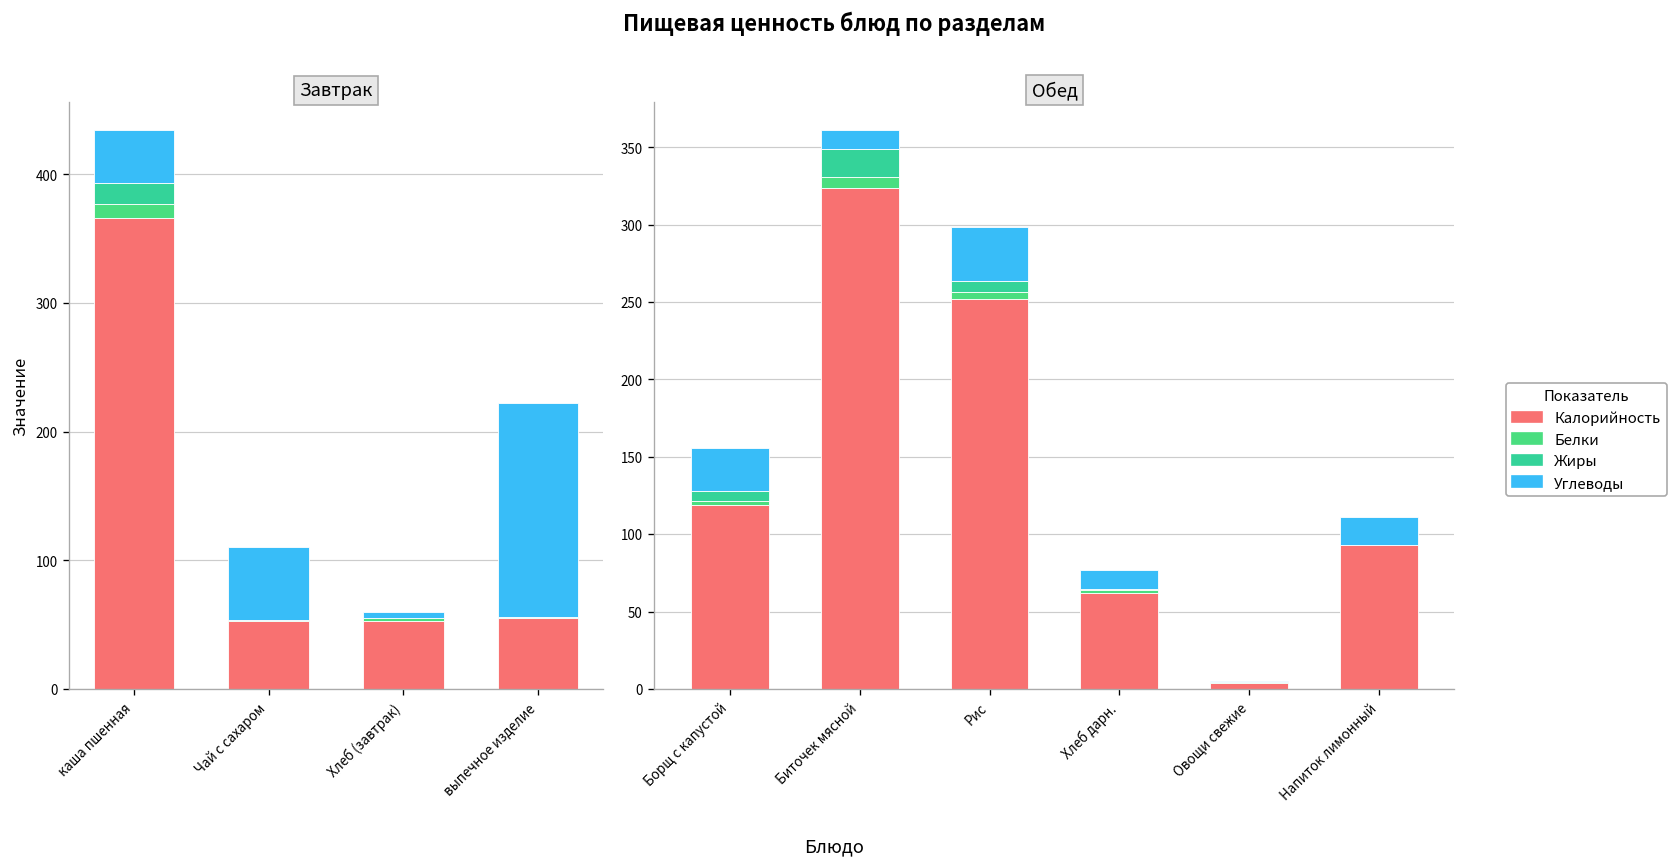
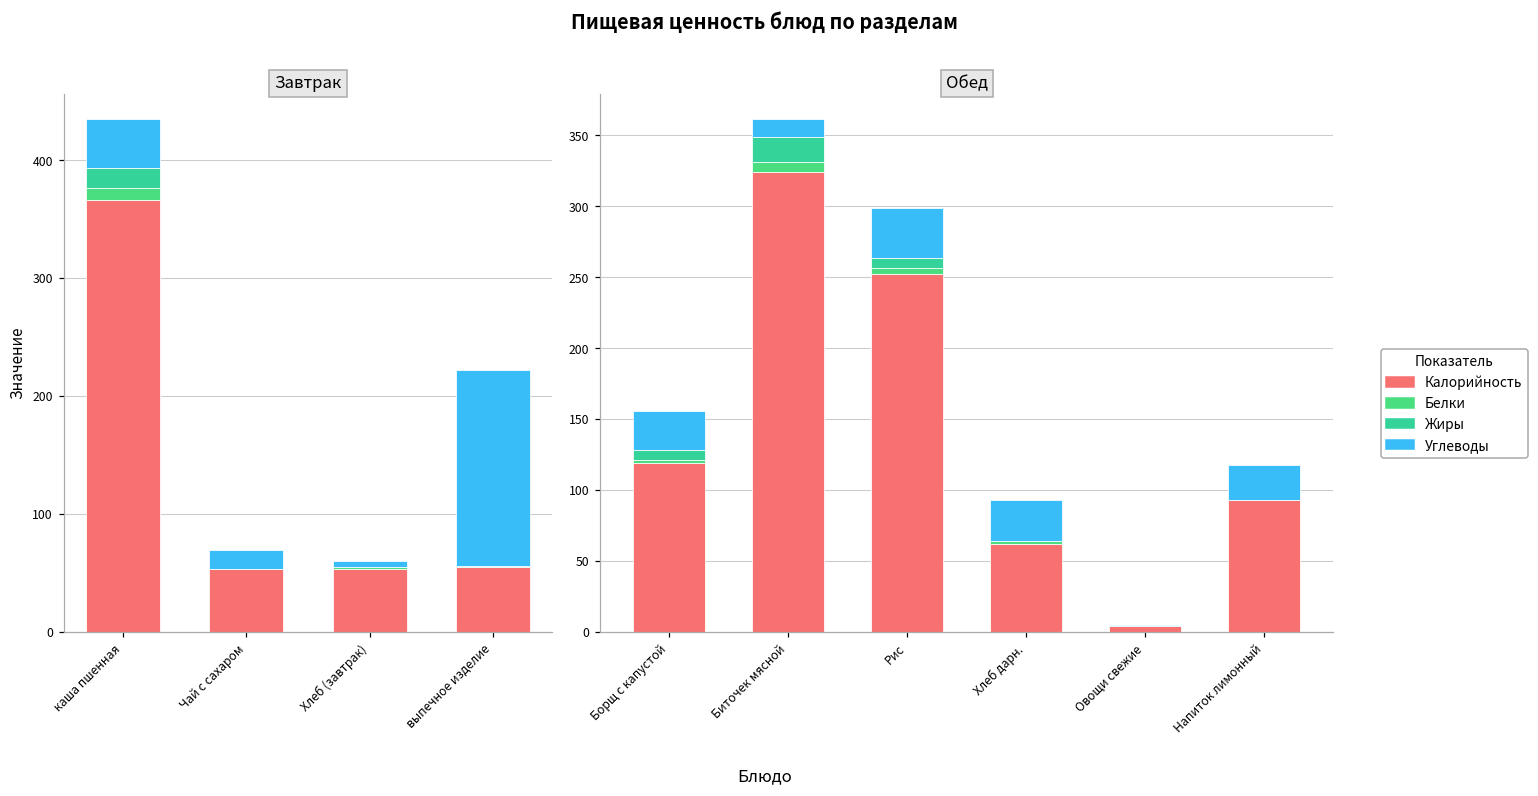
Завтрак, Углеводы, Чай с сахаром: 57 -> 16
Обед, Углеводы, Хлеб дарн.: 12 -> 28
Обед, Углеводы, Напиток лимонный: 18 -> 24
